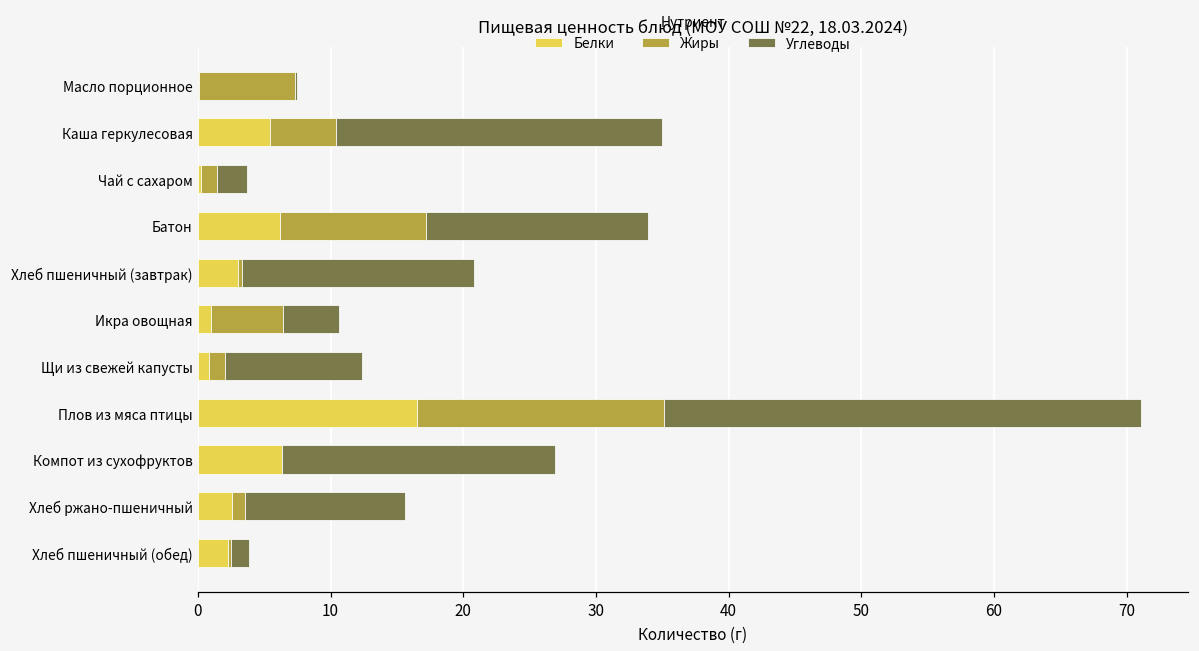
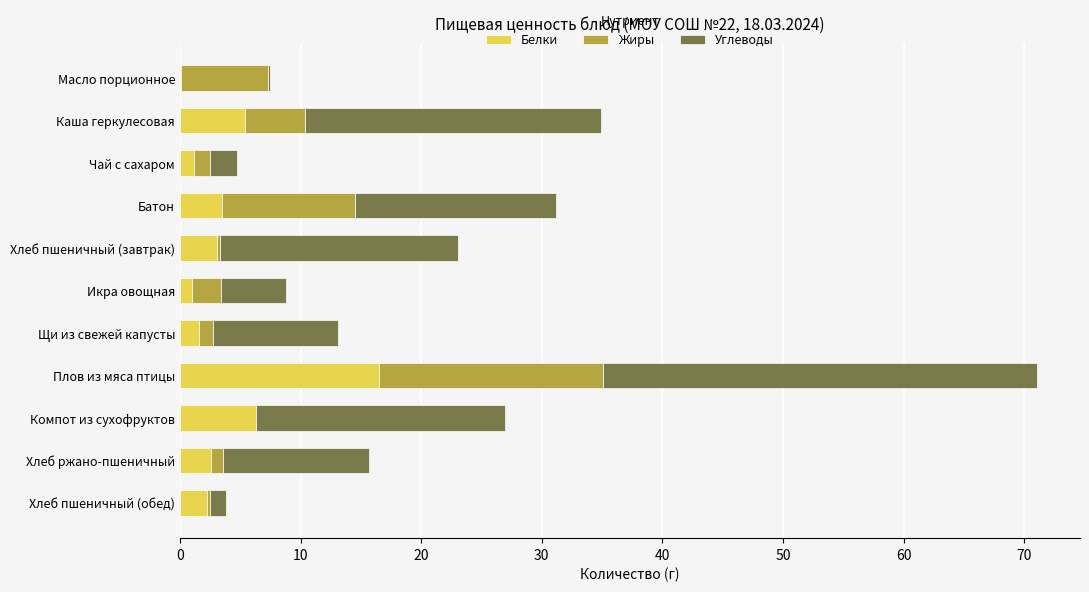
Белки, Чай с сахаром: 0.2 -> 1.2
Белки, Батон: 6.2 -> 3.5
Углеводы, Хлеб пшеничный (завтрак): 17.5 -> 19.7
Жиры, Икра овощная: 5.4 -> 2.4
Углеводы, Икра овощная: 4.2 -> 5.4
Белки, Щи из свежей капусты: 0.8 -> 1.6
